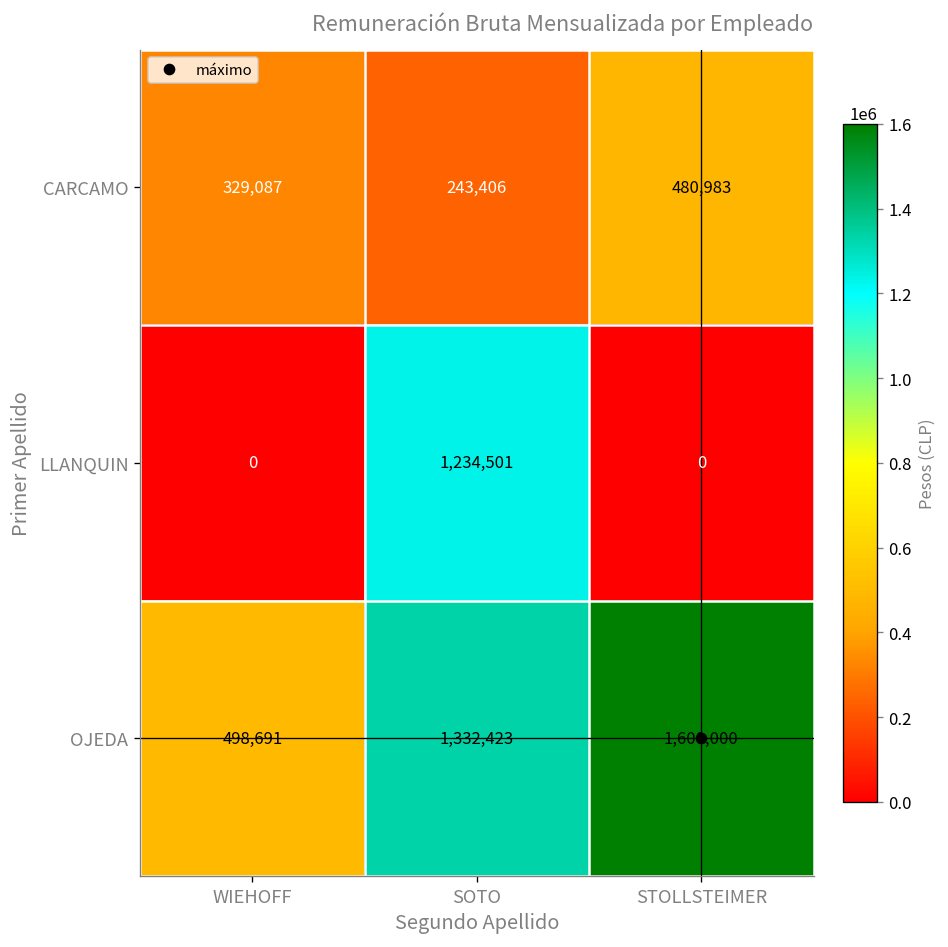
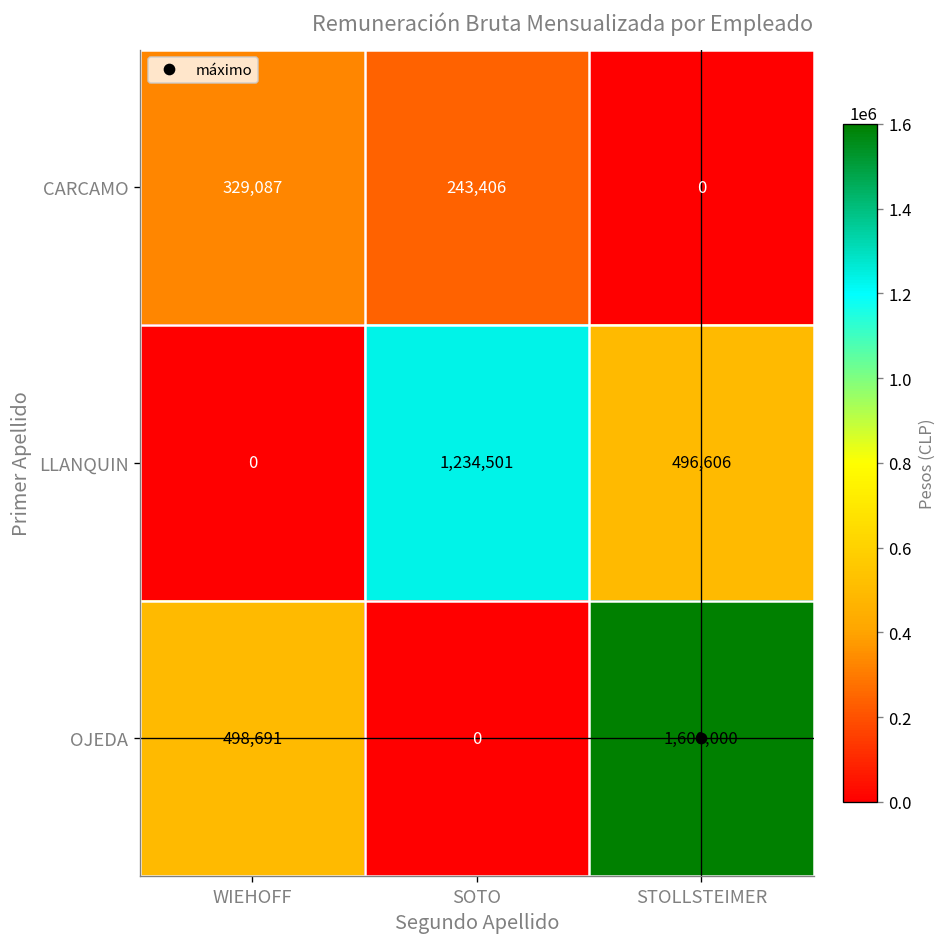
CARCAMO, STOLLSTEIMER: 480,983 -> 0
LLANQUIN, STOLLSTEIMER: 0 -> 496,606
OJEDA, SOTO: 1,332,423 -> 0
